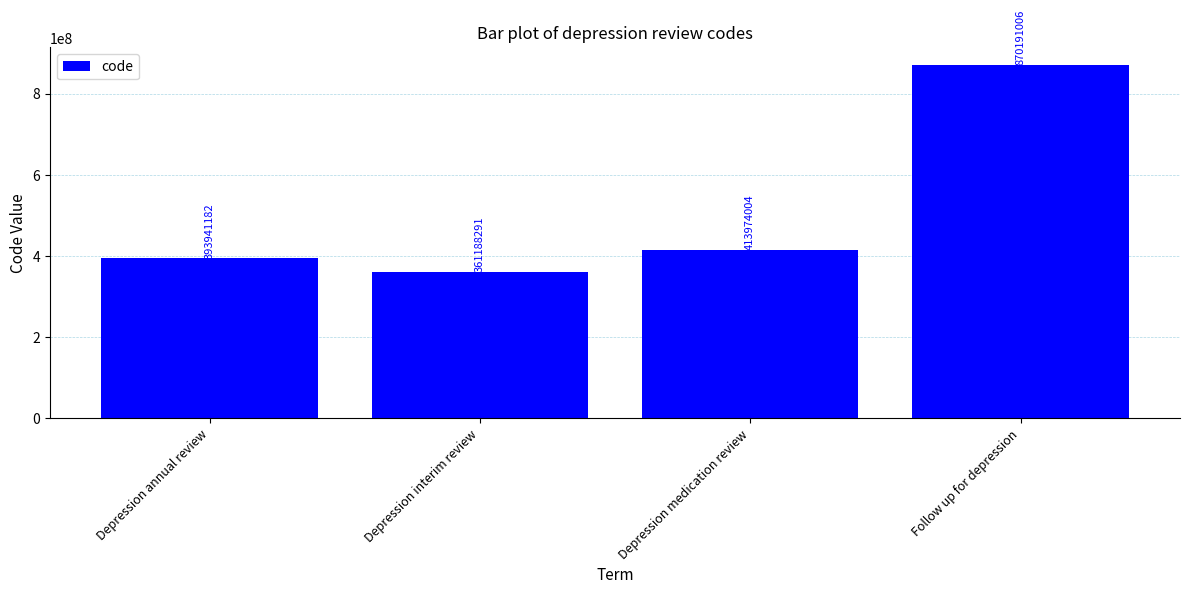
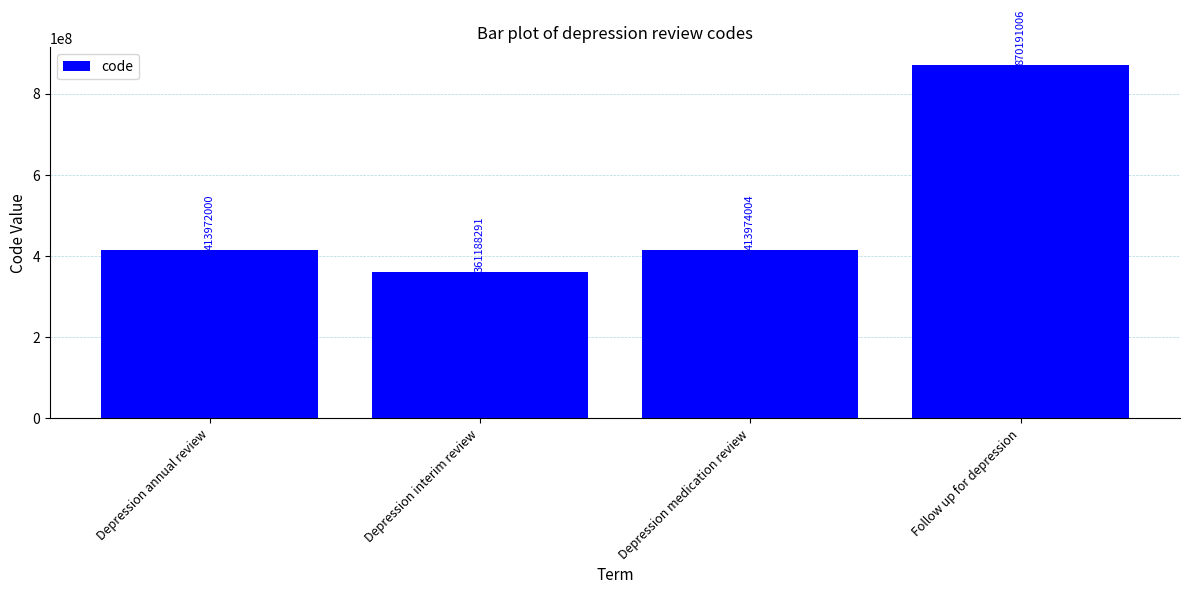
Depression annual review: 393941182 -> 413972000
